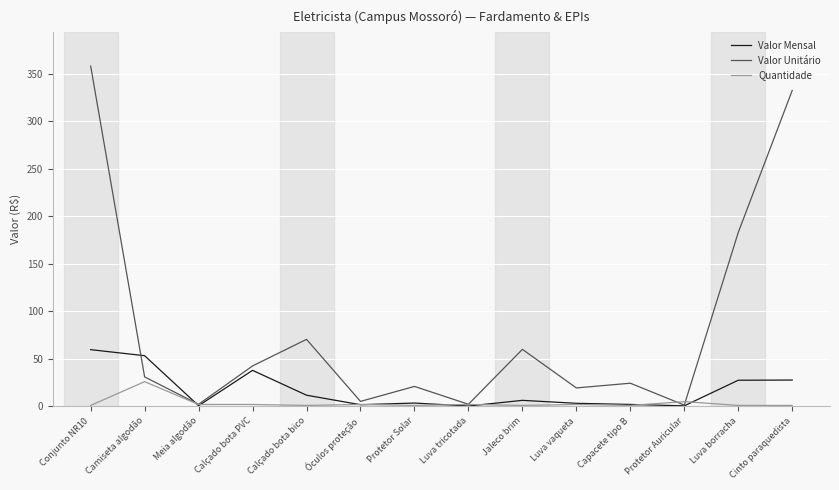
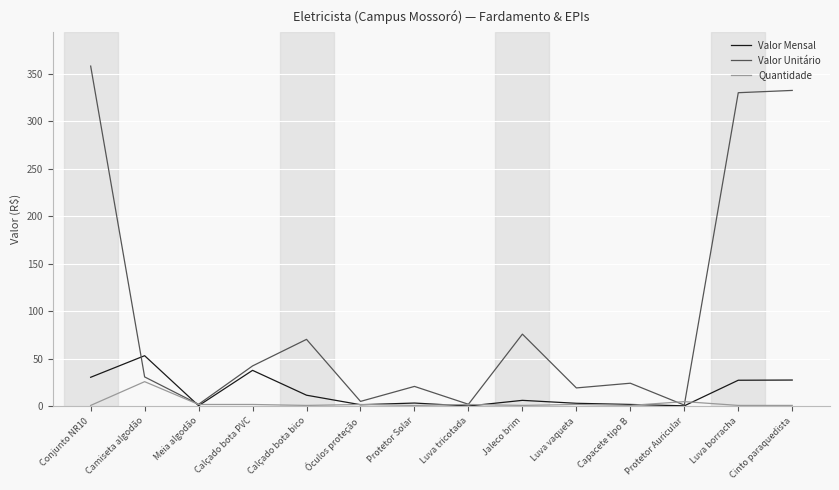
Valor Mensal, Conjunto NR10: 60 -> 30
Valor Unitário, Jaleco brim: 60 -> 80
Valor Unitário, Luva borracha: 180 -> 330
